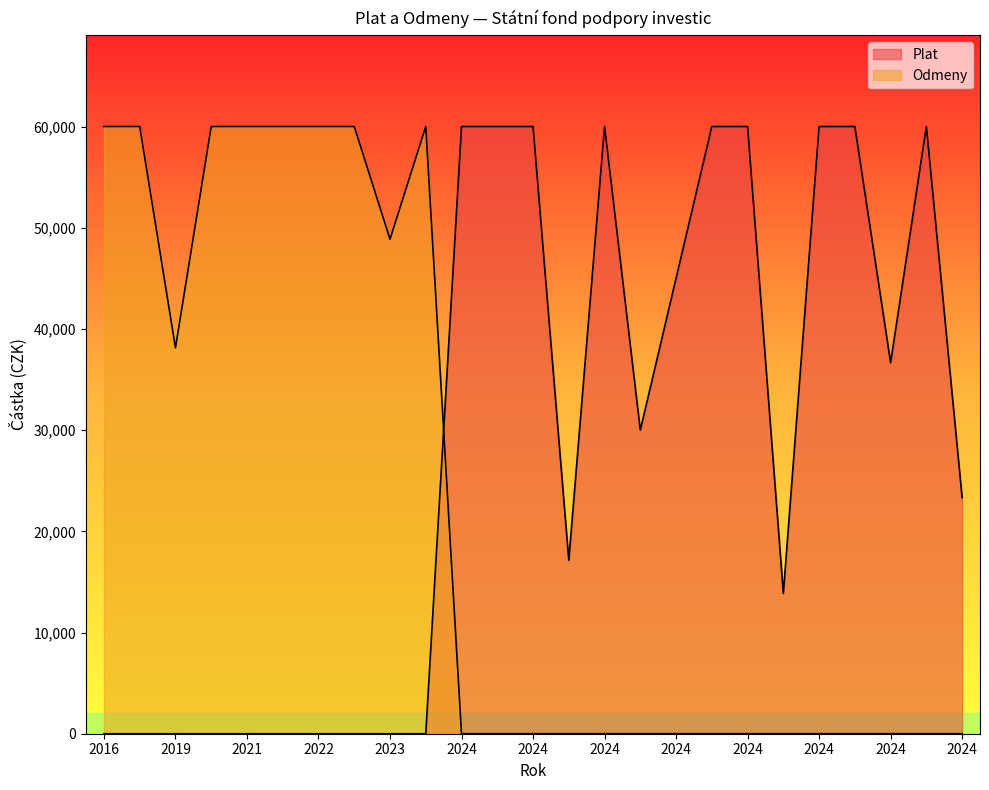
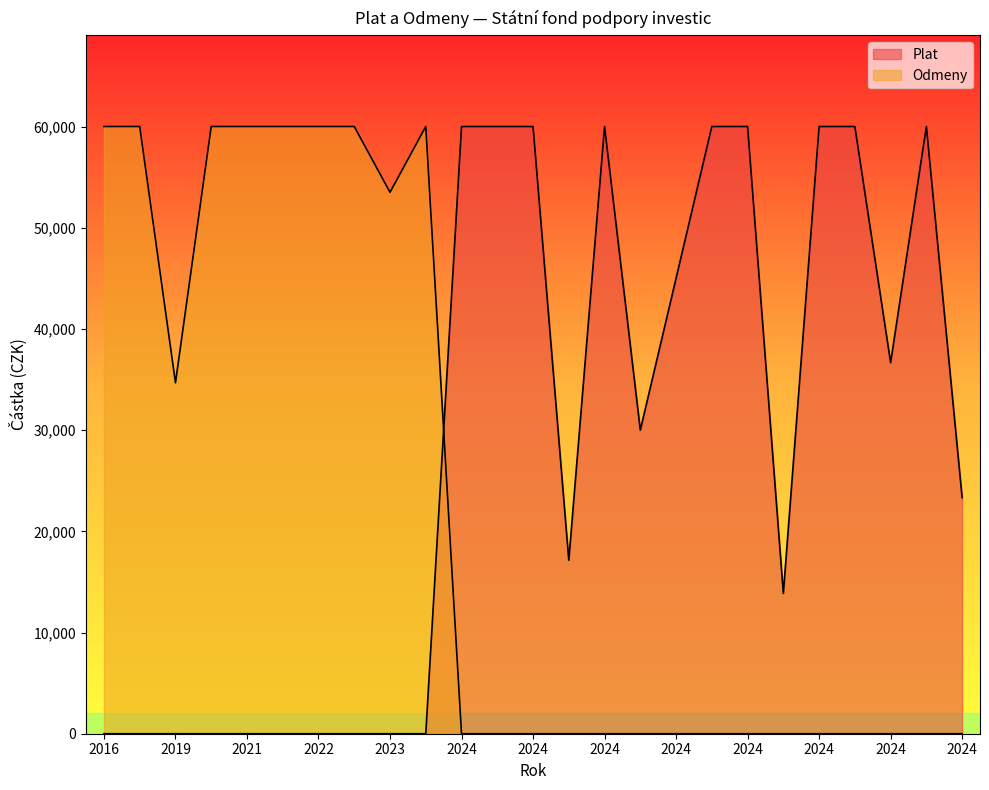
Odmeny, 2019: 38,100 -> 34,700
Odmeny, 2023: 48,900 -> 53,500
